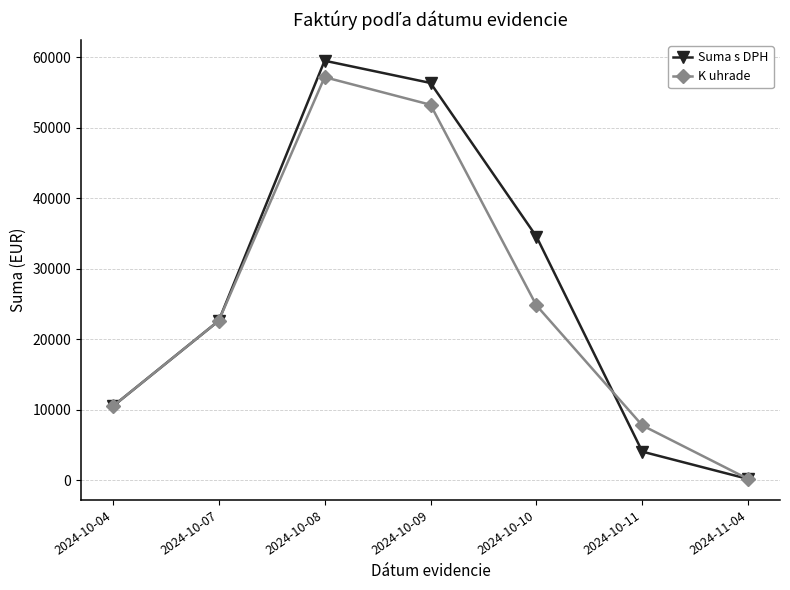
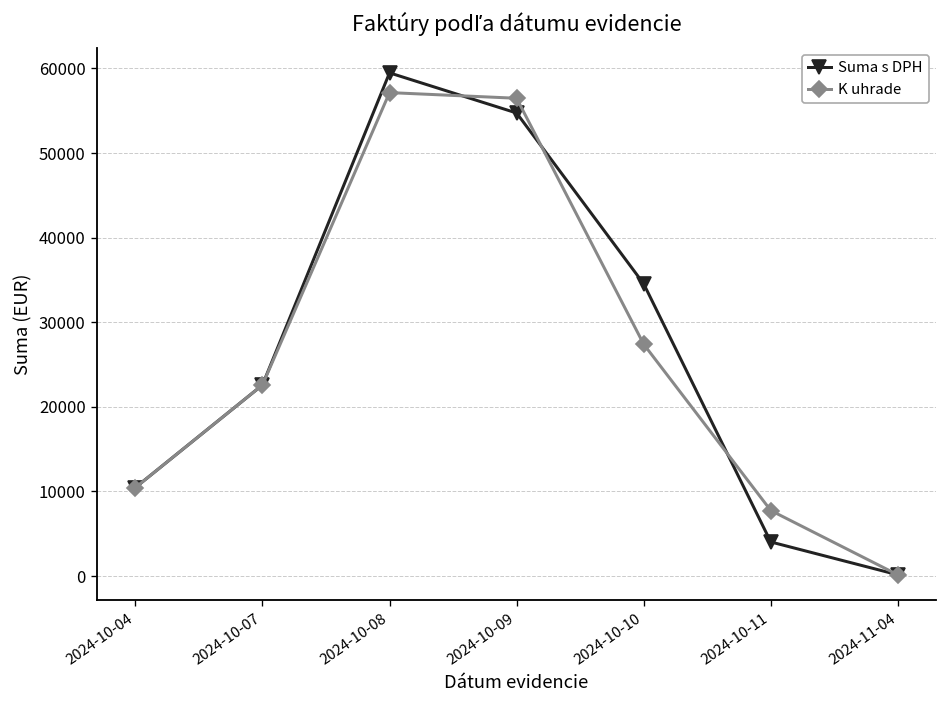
Suma s DPH, 2024-10-09: 56000 -> 55000
K uhrade, 2024-10-09: 53000 -> 56000
K uhrade, 2024-10-10: 25000 -> 27000
